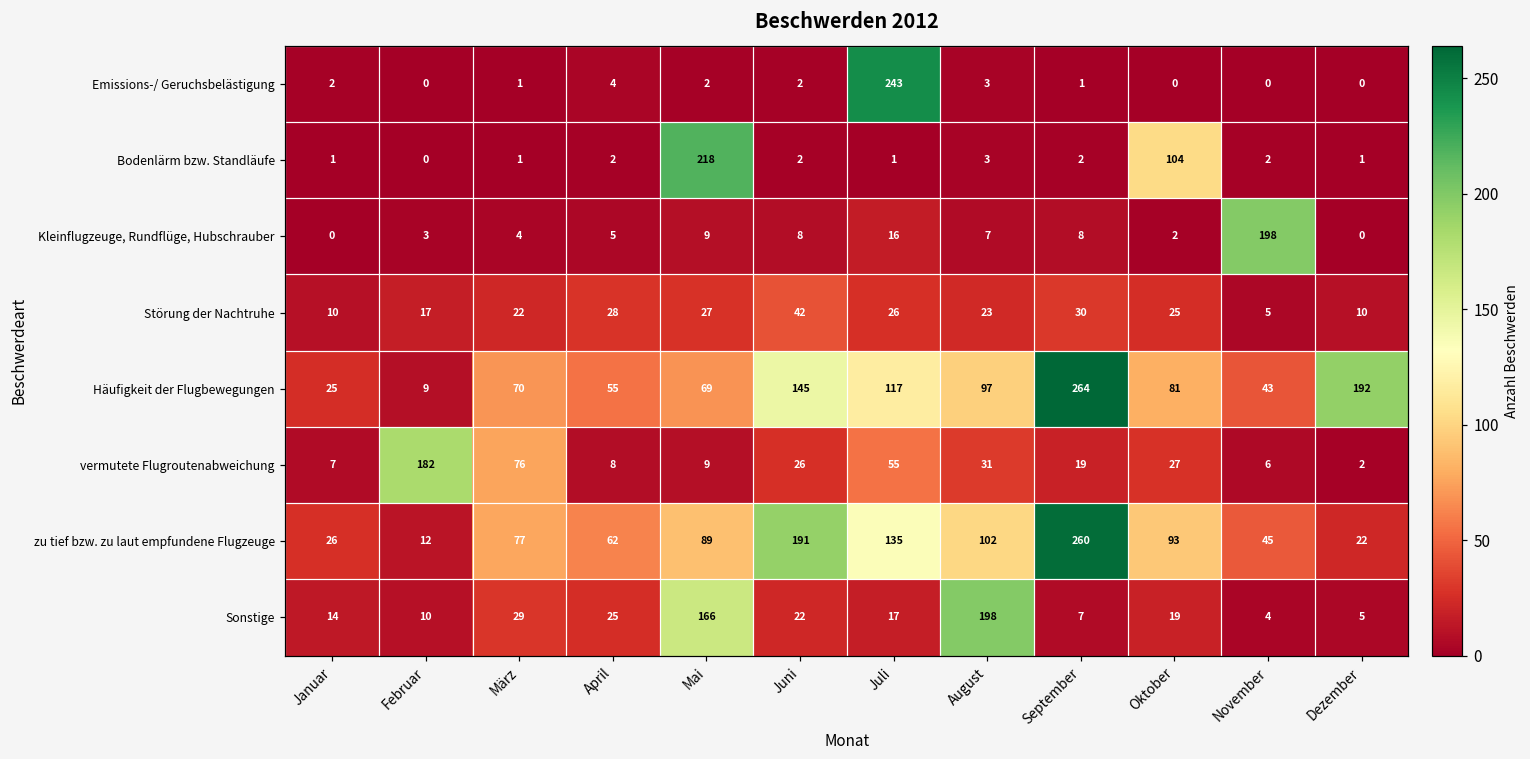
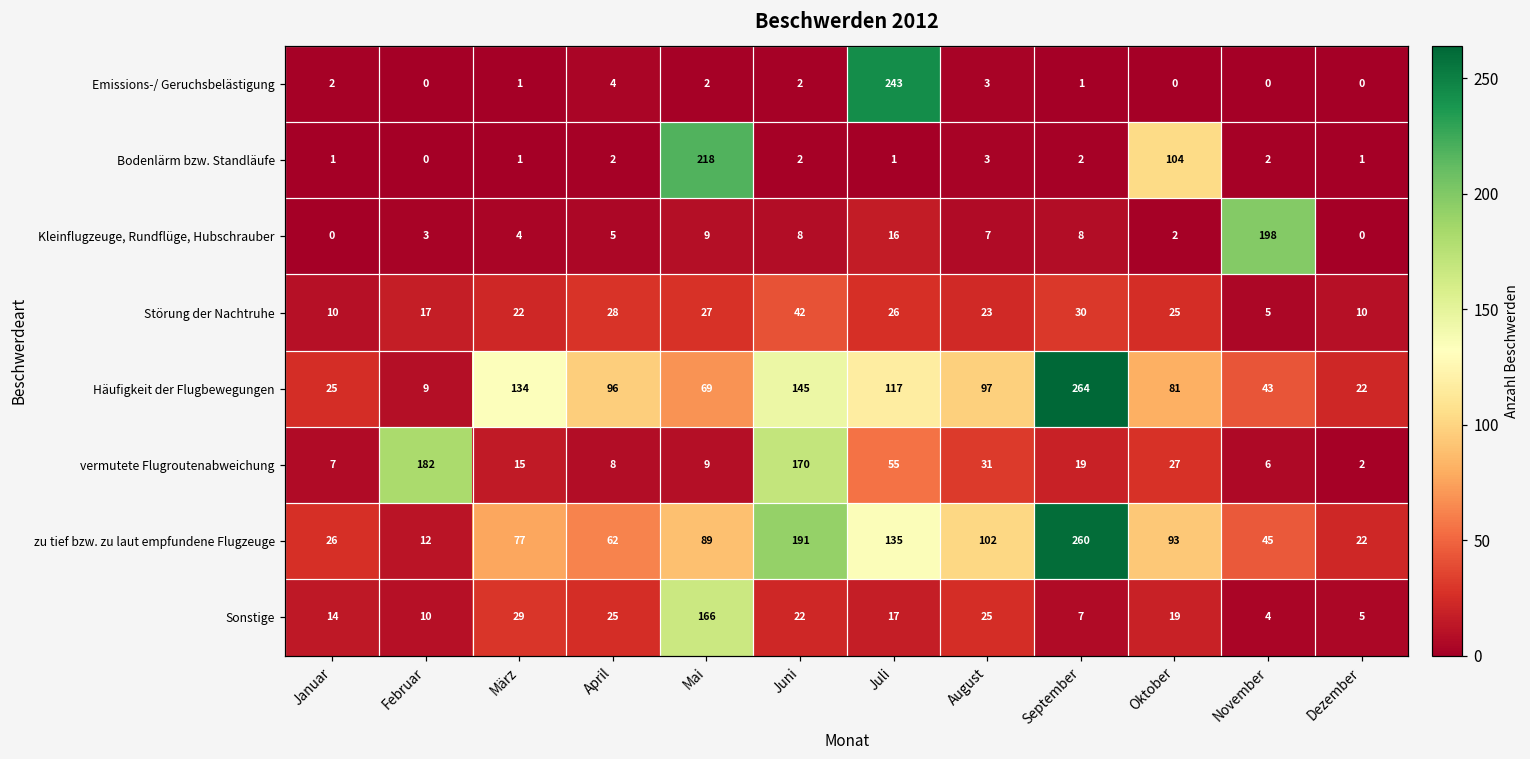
Häufigkeit der Flugbewegungen, März: 70 -> 134
Häufigkeit der Flugbewegungen, April: 55 -> 96
Häufigkeit der Flugbewegungen, Dezember: 192 -> 22
vermutete Flugroutenabweichung, März: 76 -> 15
vermutete Flugroutenabweichung, Juni: 26 -> 170
Sonstige, August: 198 -> 25
